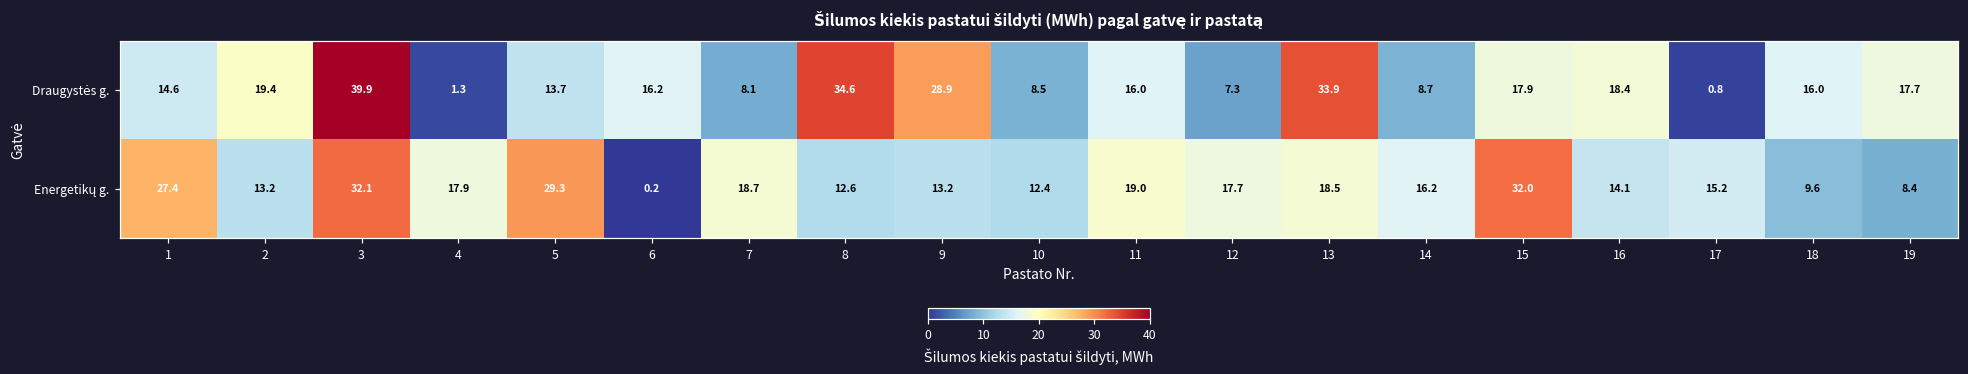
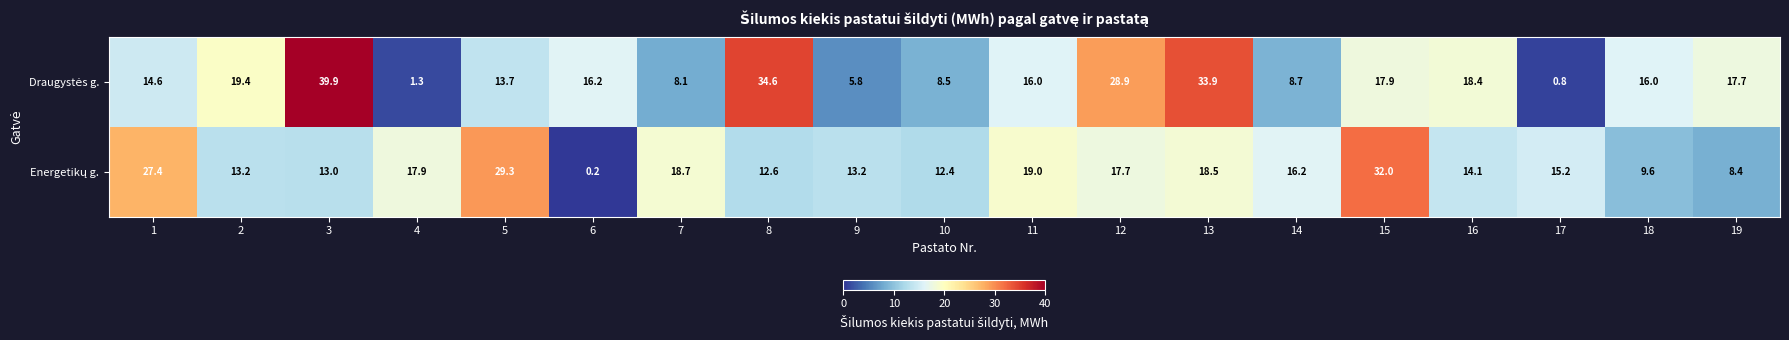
Draugystės g., 9: 28.9 -> 5.8
Draugystės g., 12: 7.3 -> 28.9
Energetikų g., 3: 32.1 -> 13.0
